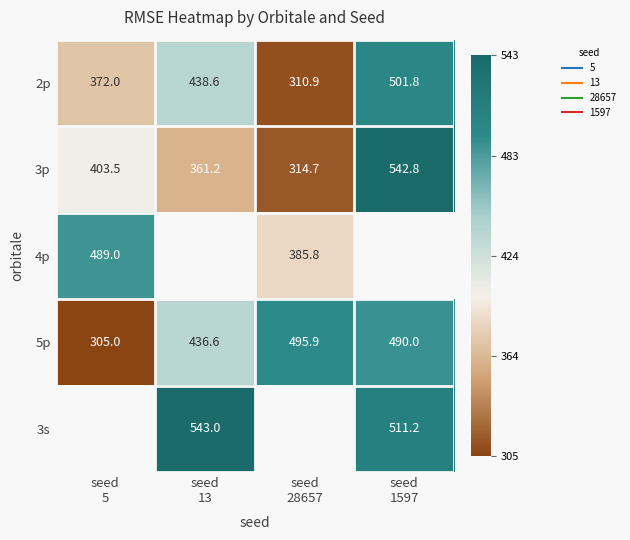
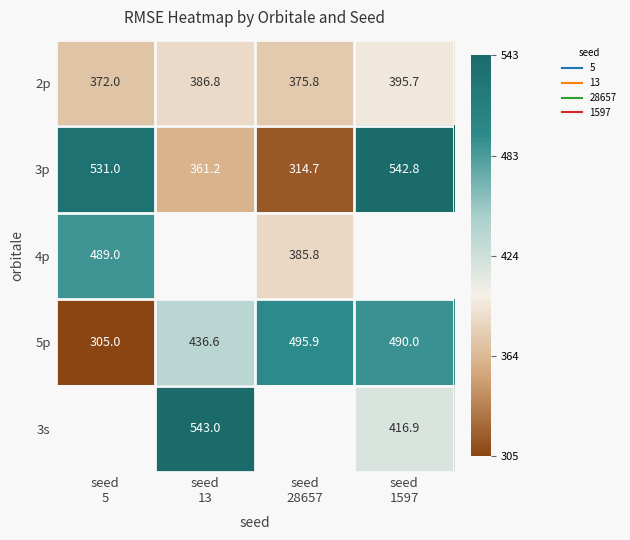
2p, seed 13: 438.6 -> 386.8
2p, seed 28657: 310.9 -> 375.8
2p, seed 1597: 501.8 -> 395.7
3p, seed 5: 403.5 -> 531.0
3s, seed 1597: 511.2 -> 416.9
